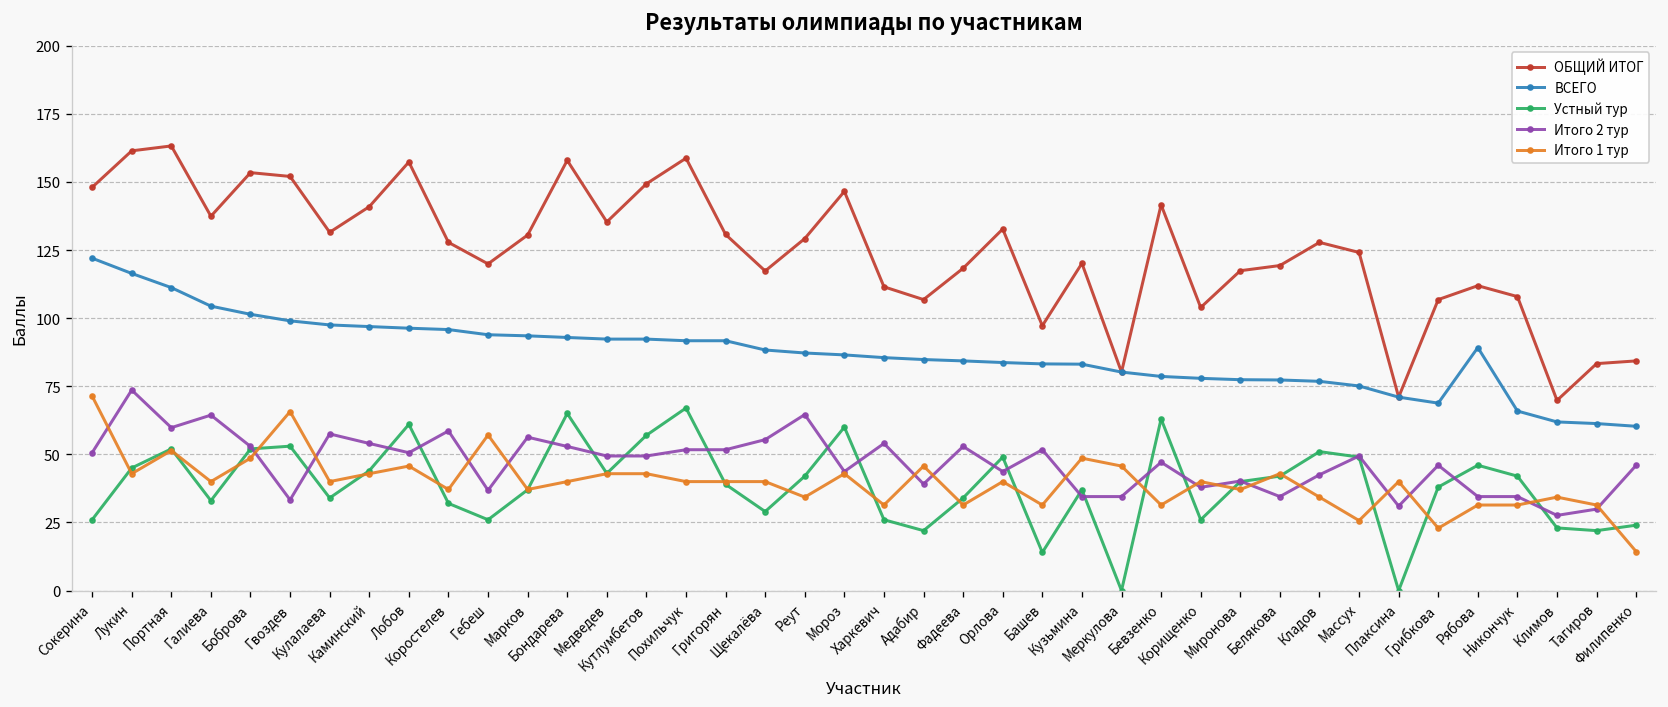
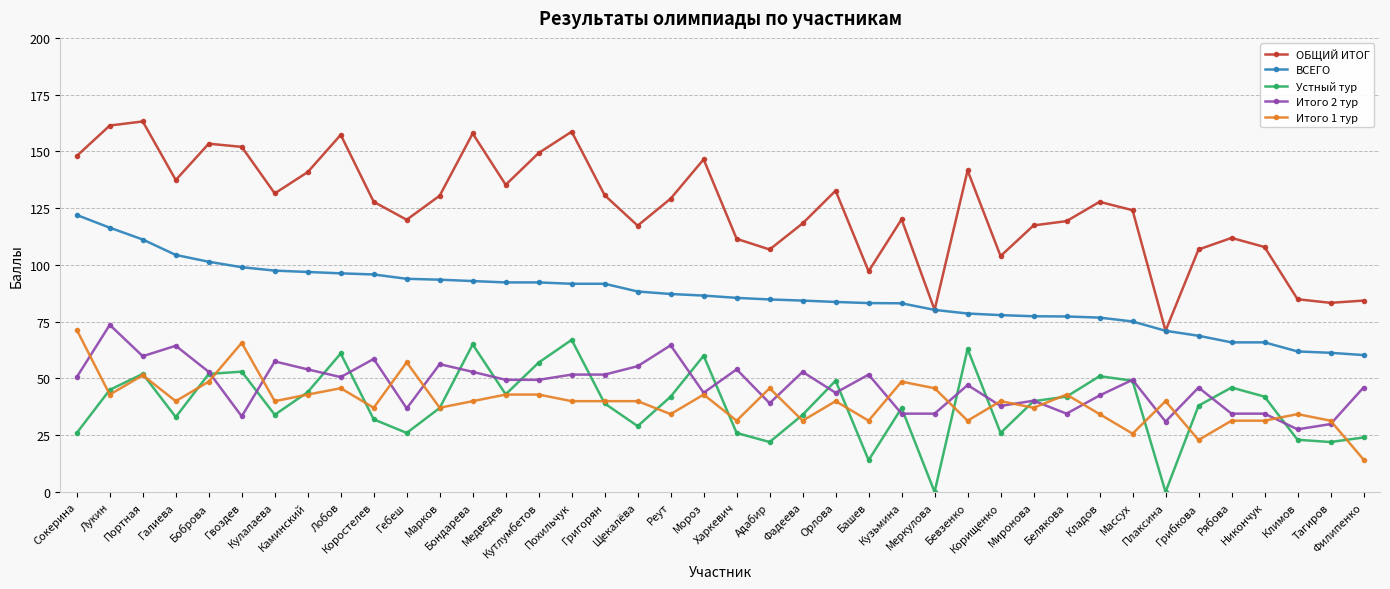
ВСЕГО, Рябова: 89 -> 66
ОБЩИЙ ИТОГ, Климов: 70 -> 85
